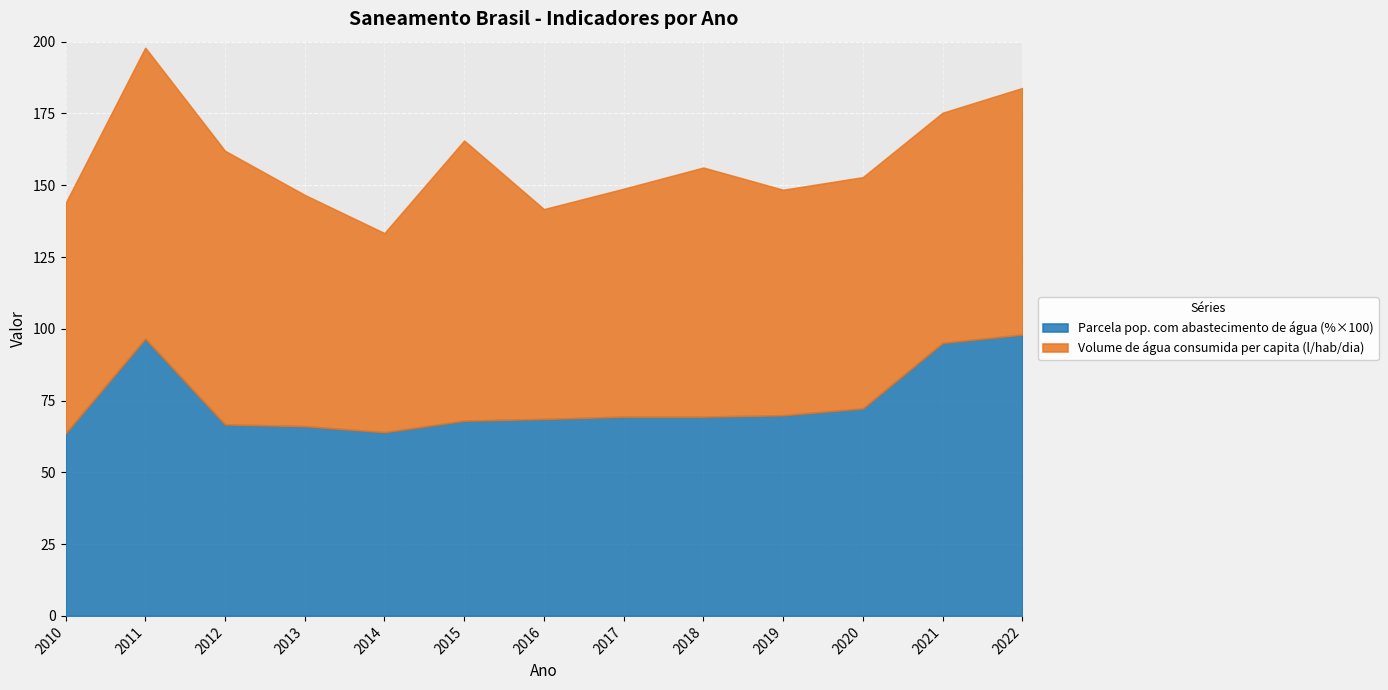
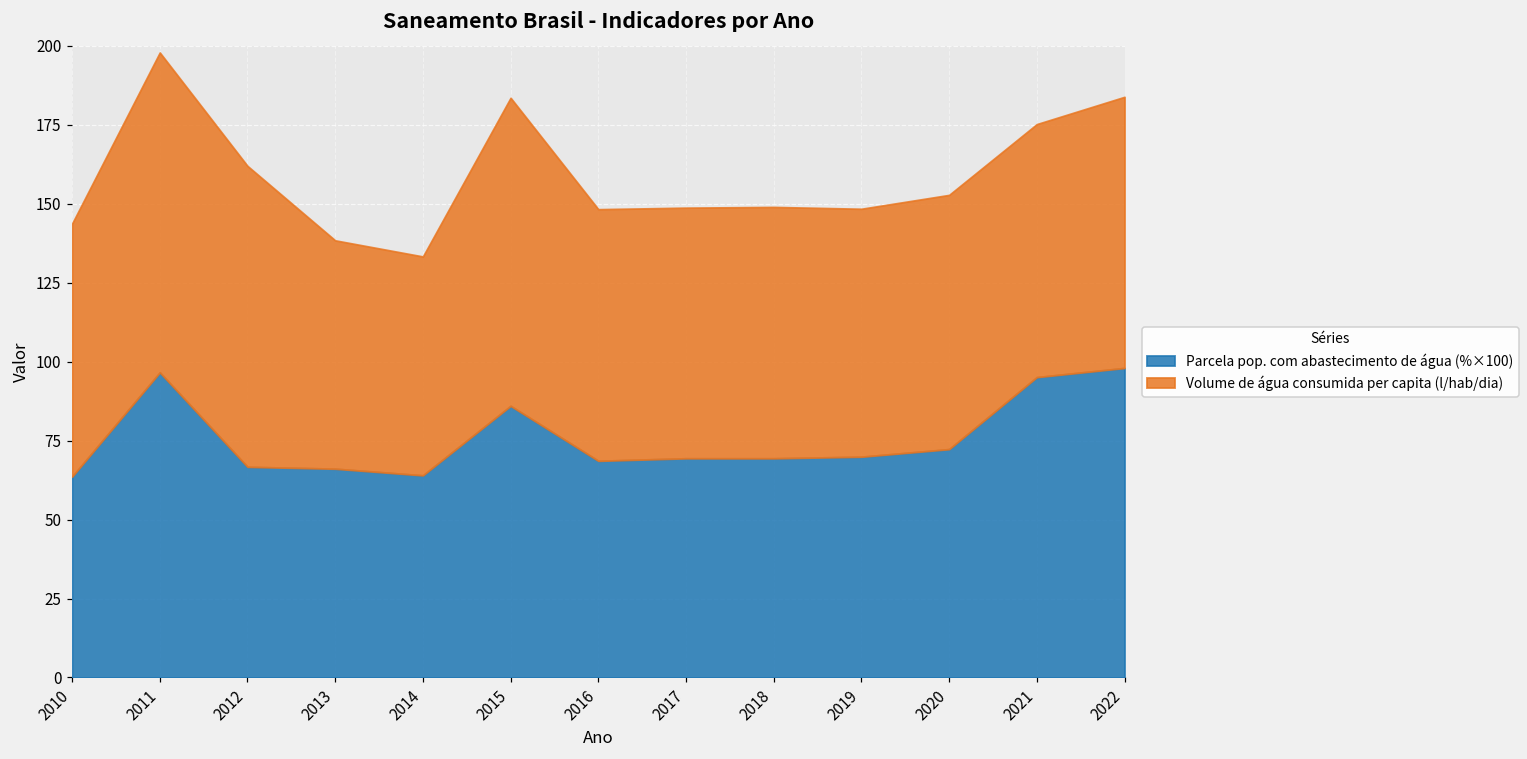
Volume de água consumida per capita (l/hab/dia), 2013: 81 -> 72
Parcela pop. com abastecimento de água (%×100), 2015: 68 -> 86
Volume de água consumida per capita (l/hab/dia), 2016: 73 -> 80
Volume de água consumida per capita (l/hab/dia), 2018: 87 -> 80
